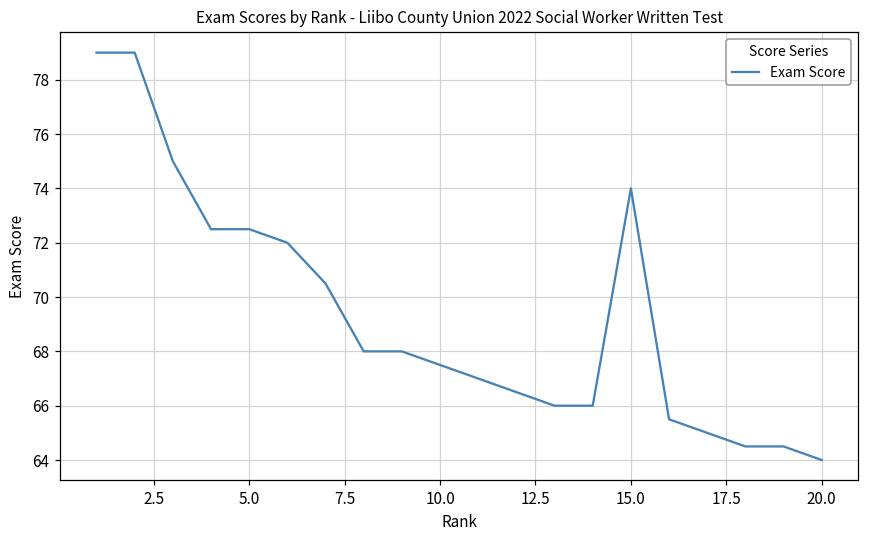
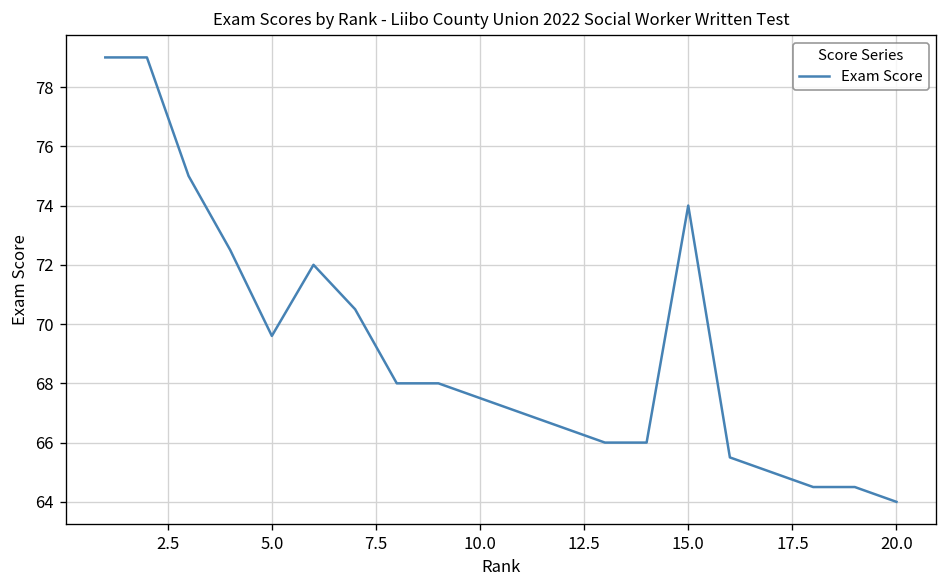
5.0: 72.5 -> 69.6
